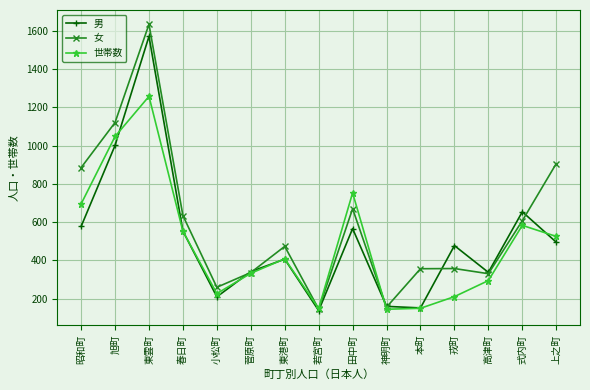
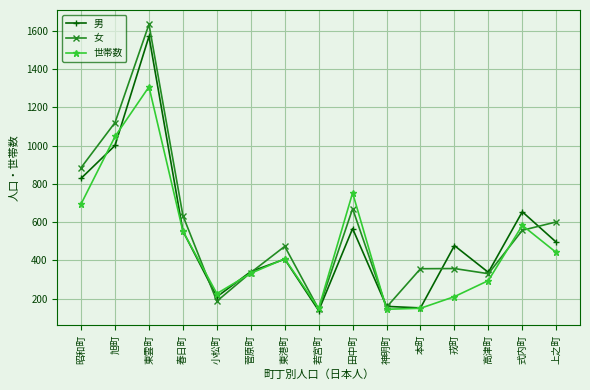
男, 昭和町: 580 -> 830
世帯数, 東雲町: 1260 -> 1310
女, 小松町: 260 -> 190
女, 式内町: 610 -> 560
女, 上之町: 910 -> 600
世帯数, 上之町: 530 -> 440
